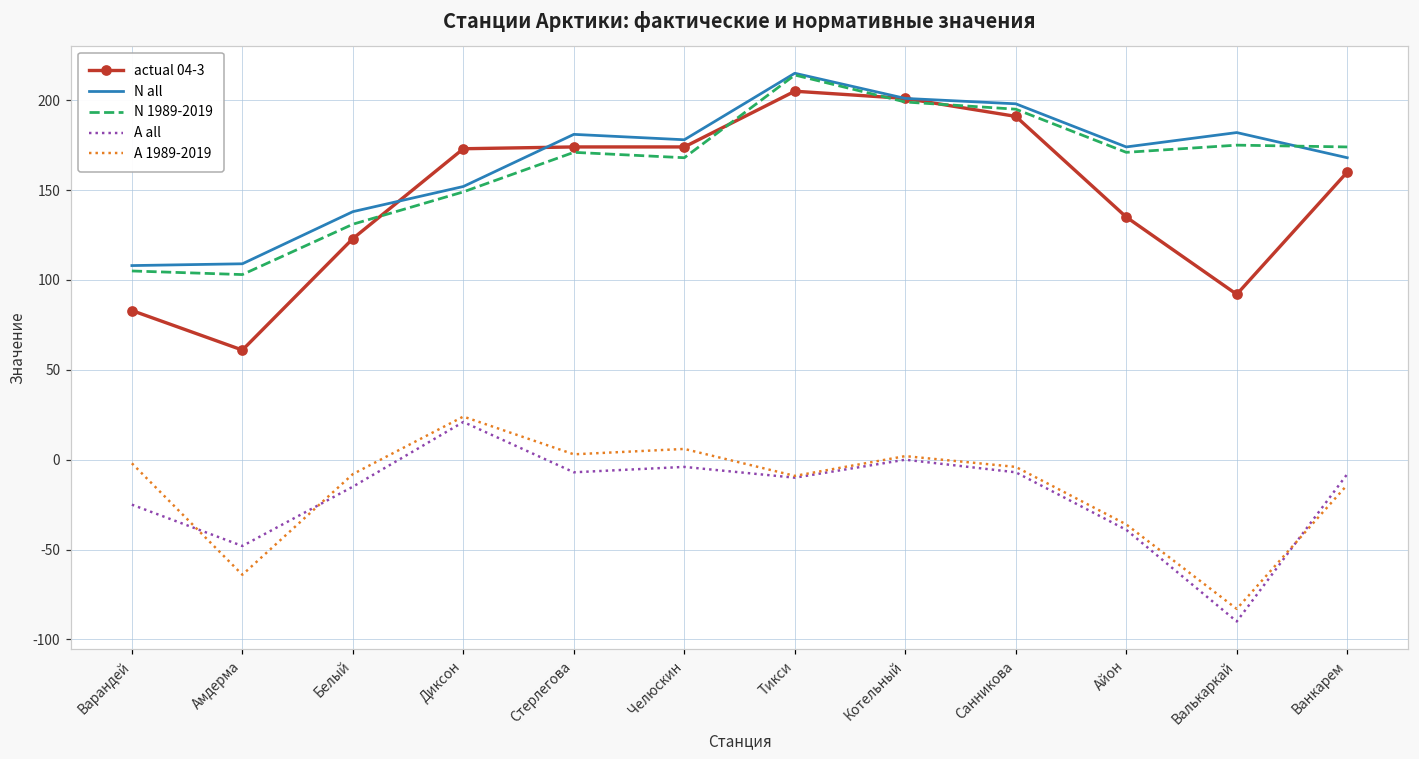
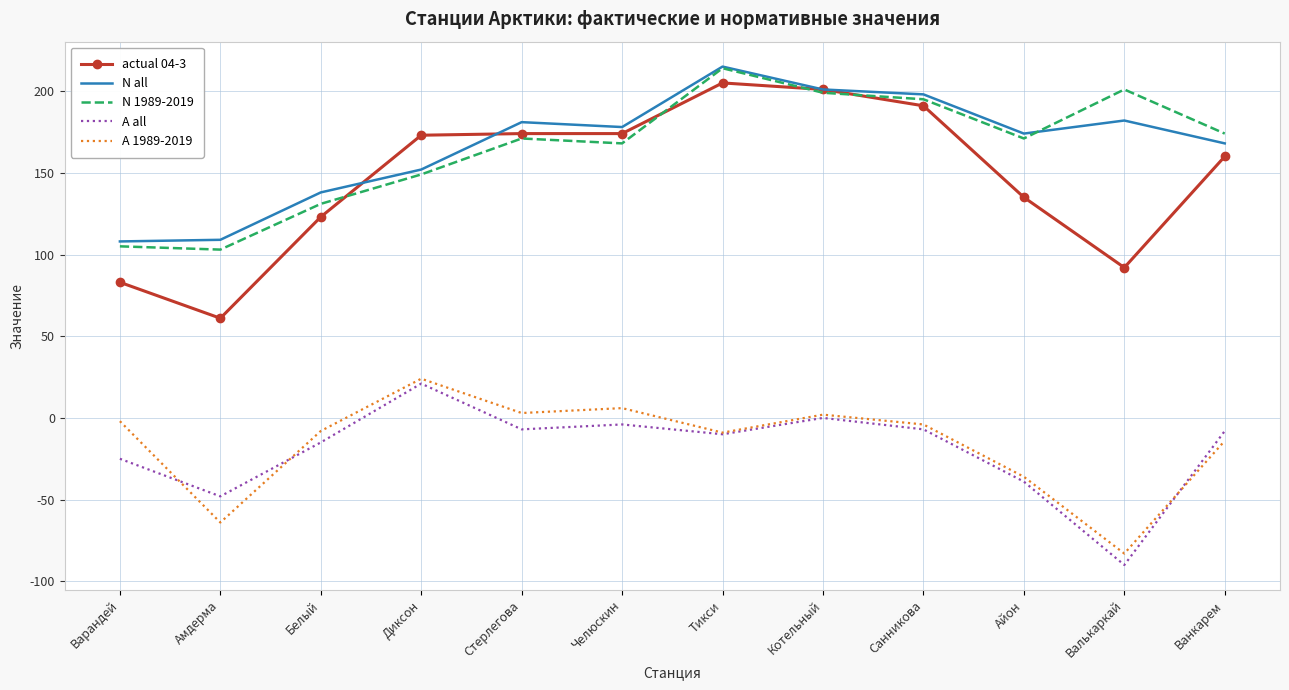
N 1989-2019, Валькаркай: 175 -> 201
